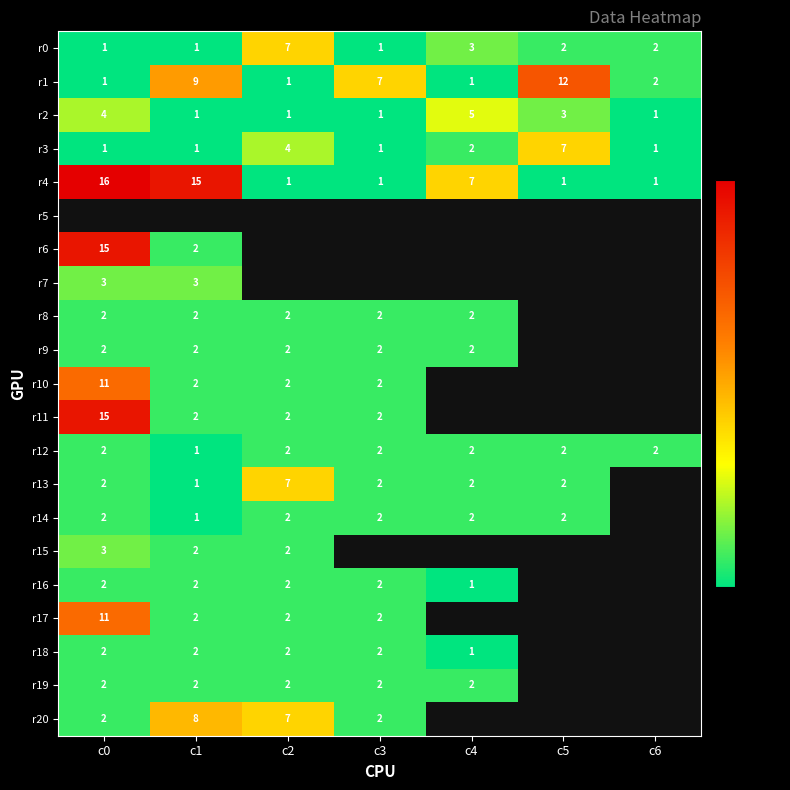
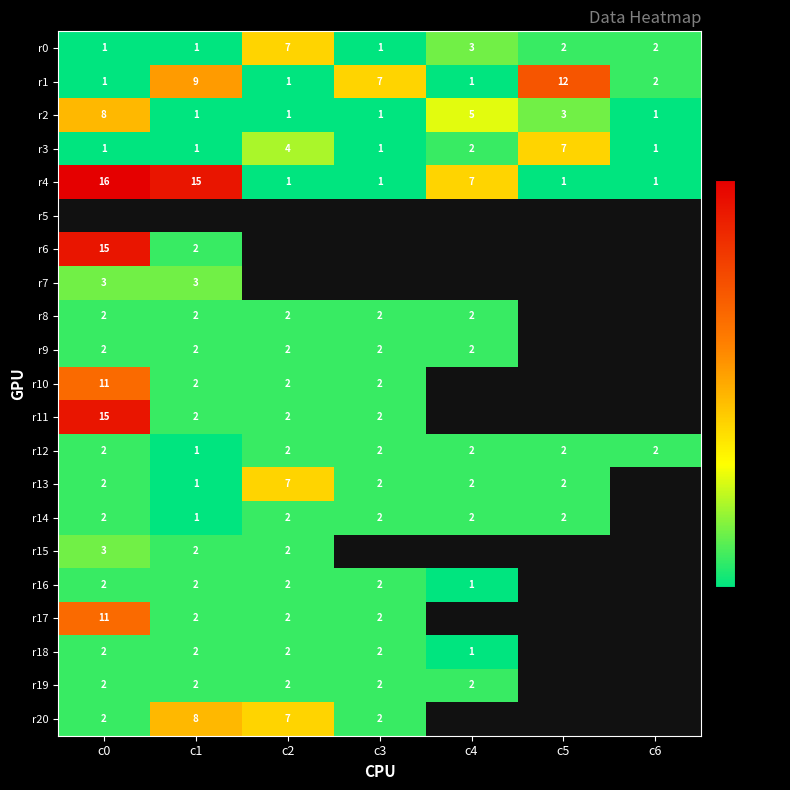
r2, c0: 4 -> 8
